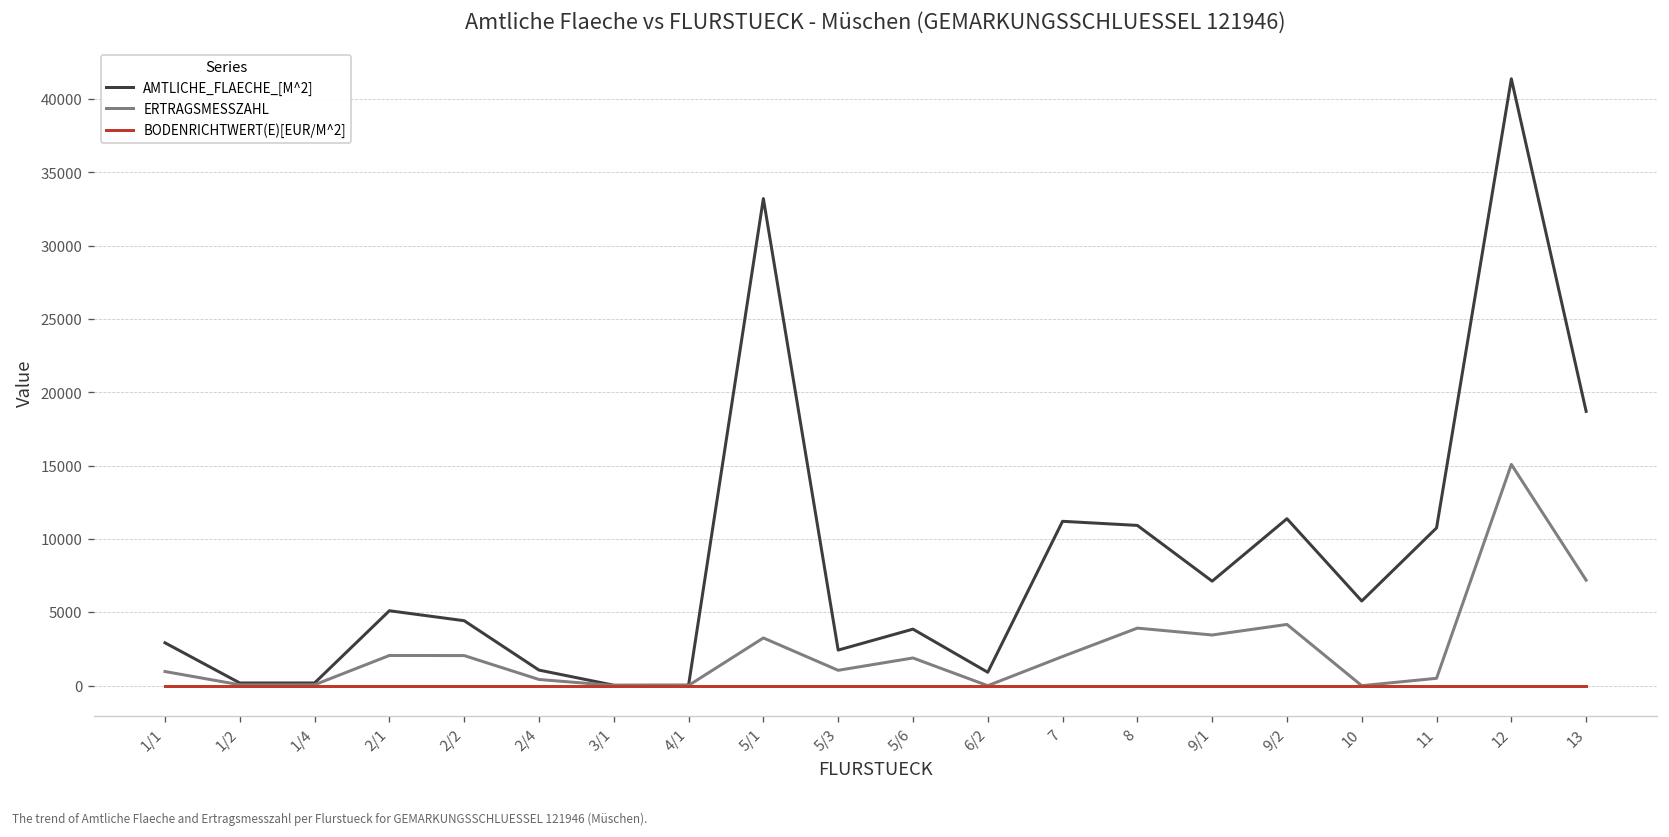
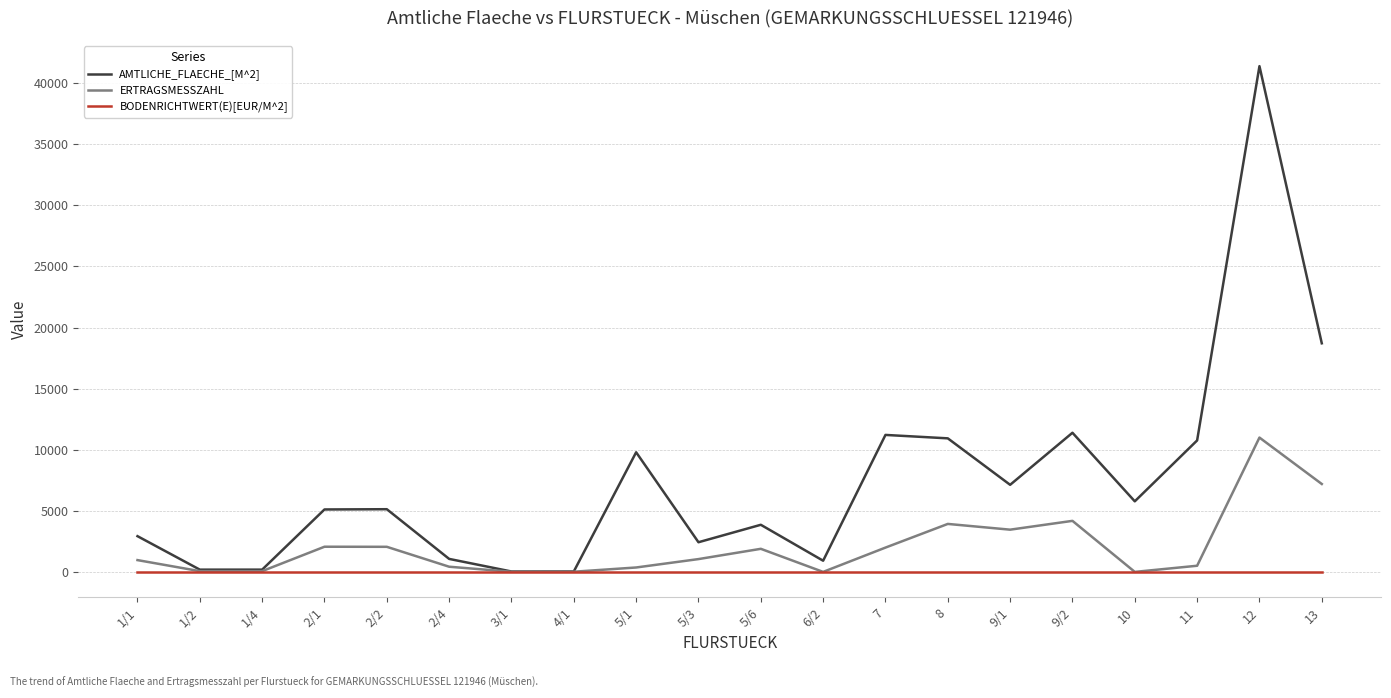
AMTLICHE_FLAECHE_[M^2], 2/2: 4400 -> 5100
AMTLICHE_FLAECHE_[M^2], 5/1: 33200 -> 9800
ERTRAGSMESSZAHL, 5/1: 3300 -> 400
ERTRAGSMESSZAHL, 12: 15100 -> 11000
